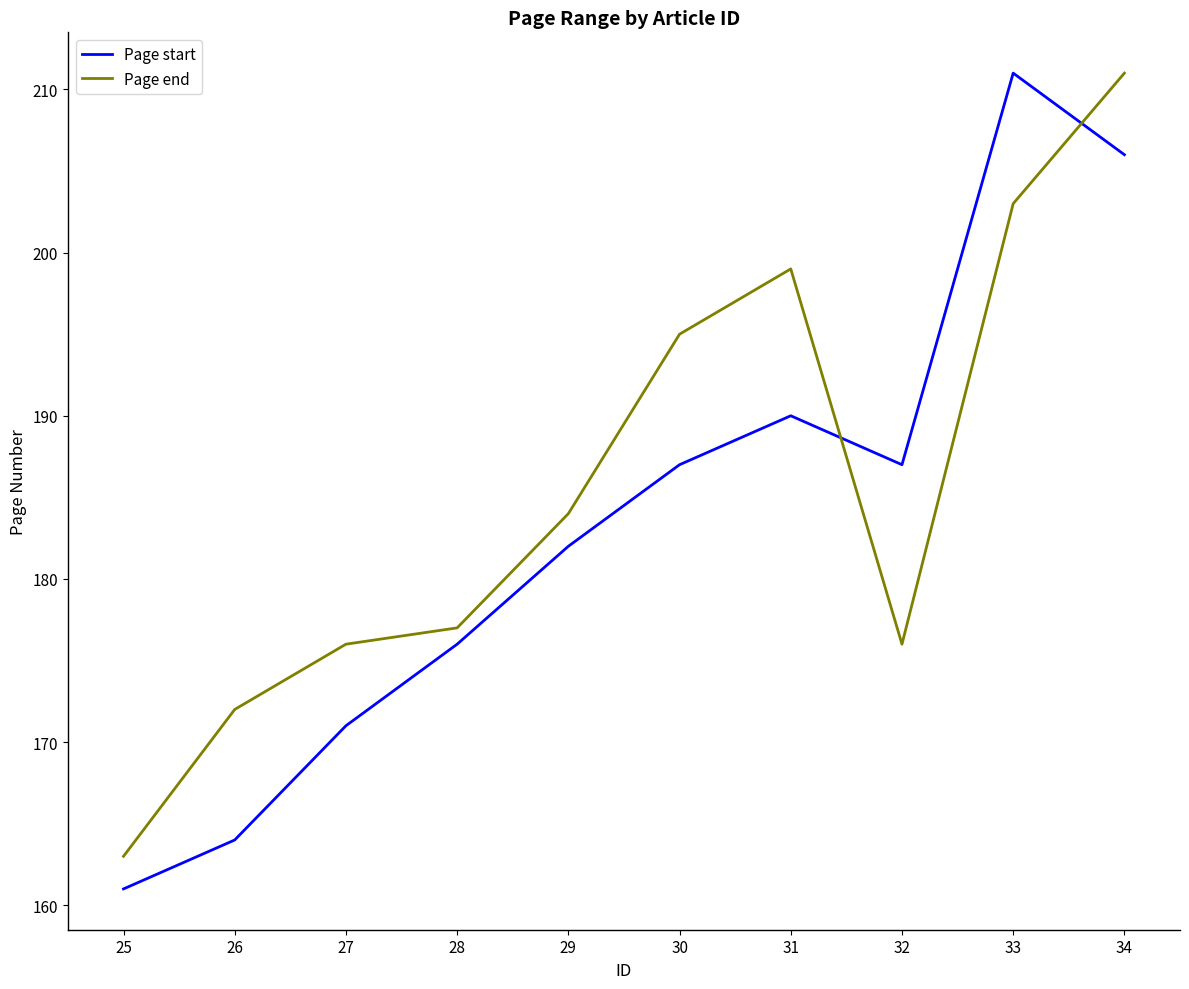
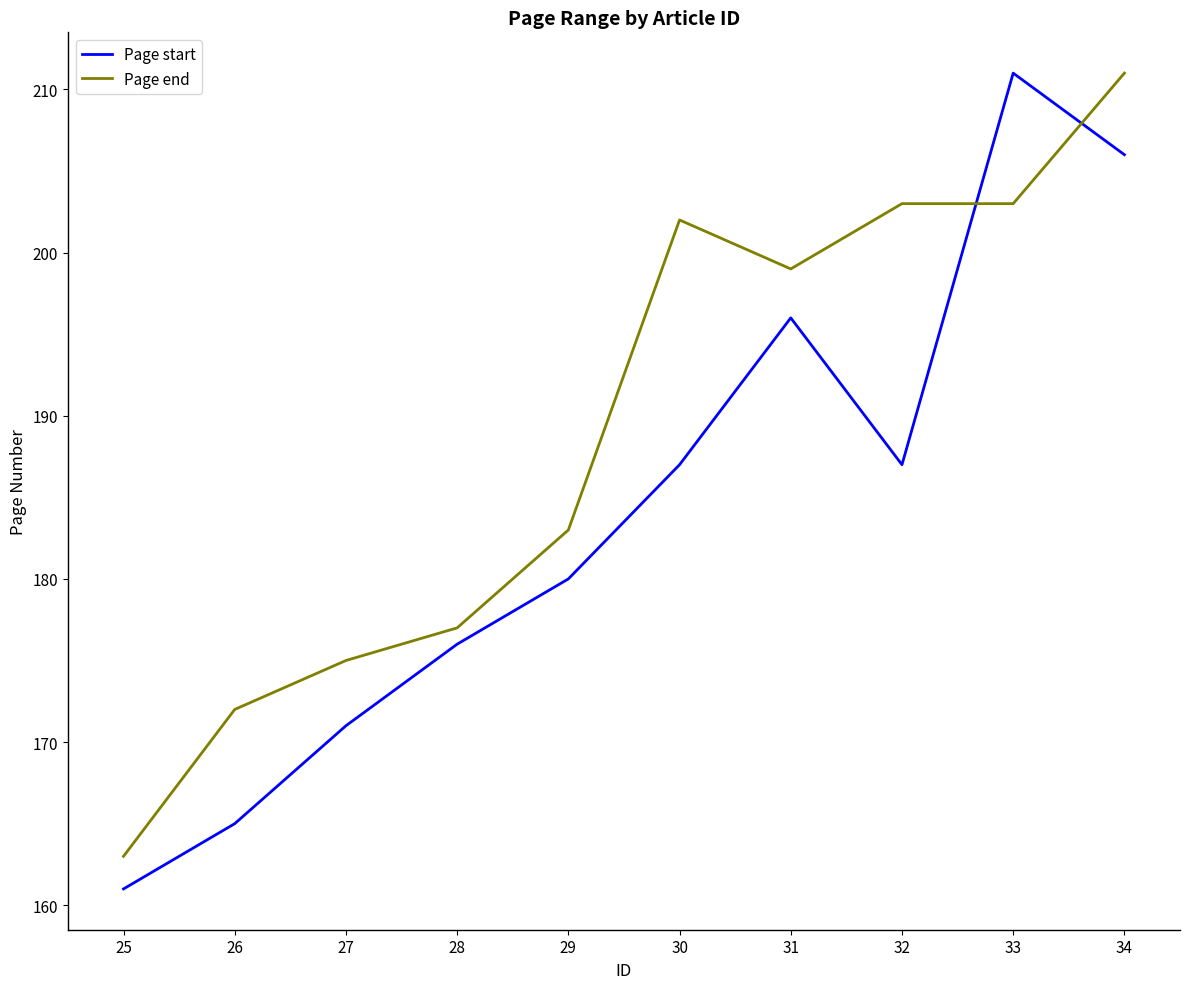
Page start, 26: 164 -> 165
Page end, 27: 176 -> 175
Page start, 29: 182 -> 180
Page end, 29: 184 -> 183
Page end, 30: 195 -> 202
Page start, 31: 190 -> 196
Page end, 32: 176 -> 203
